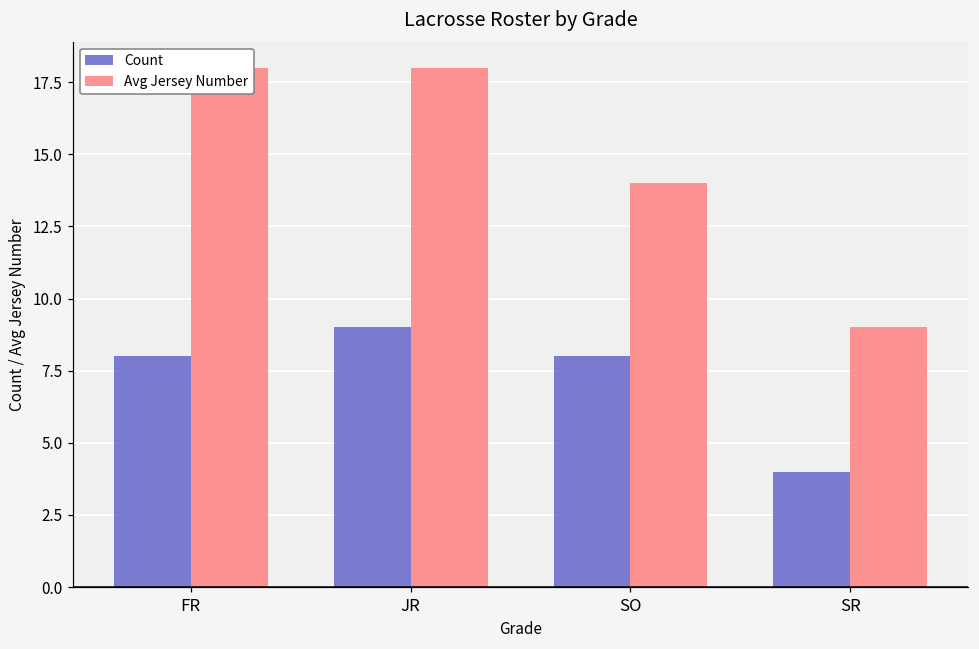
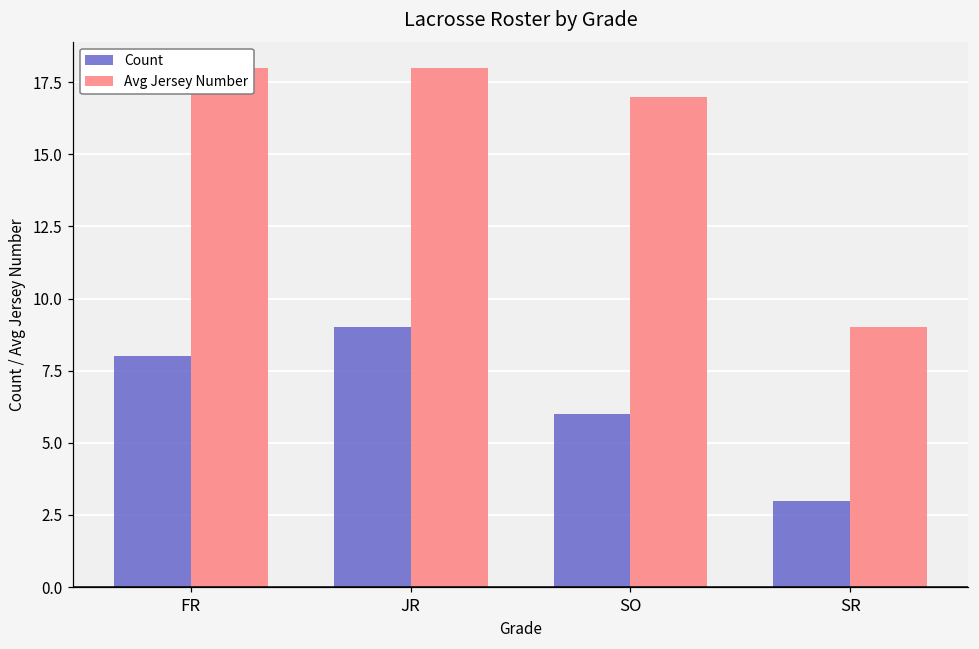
Count, SO: 8 -> 6
Avg Jersey Number, SO: 14 -> 17
Count, SR: 4 -> 3
